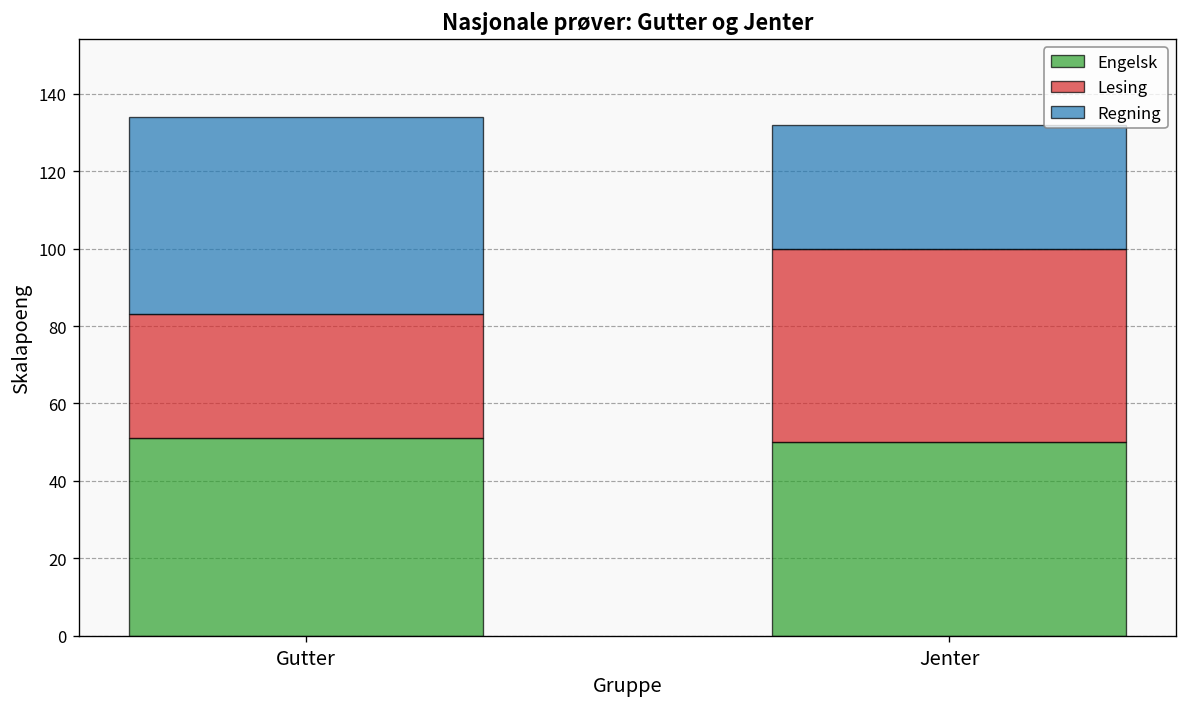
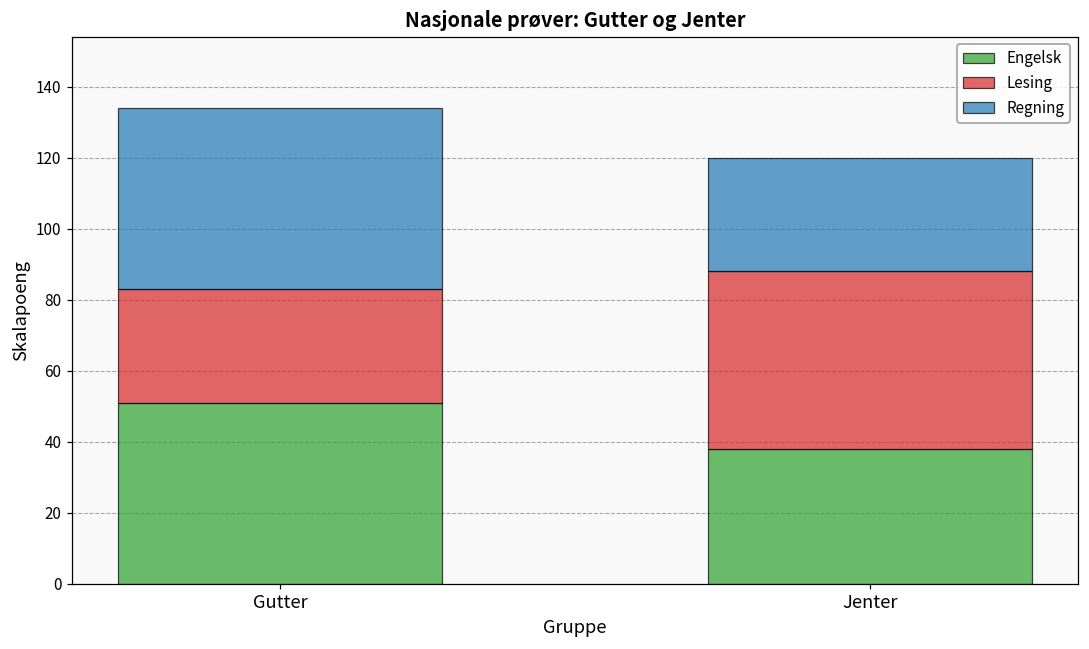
Engelsk, Jenter: 50 -> 38
